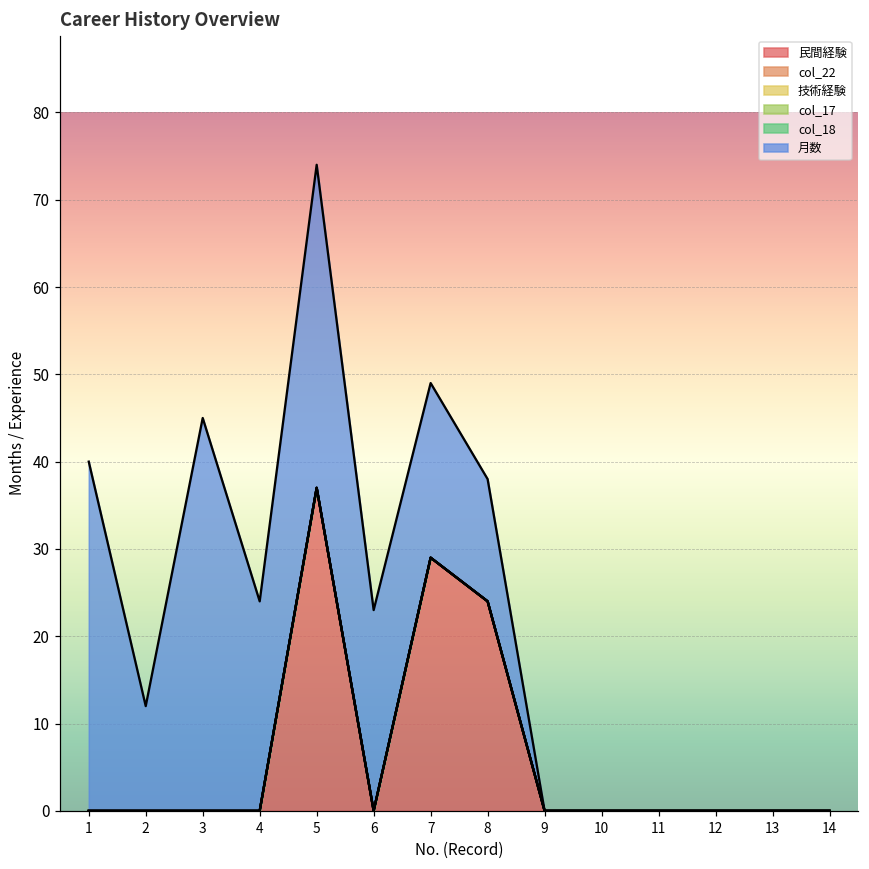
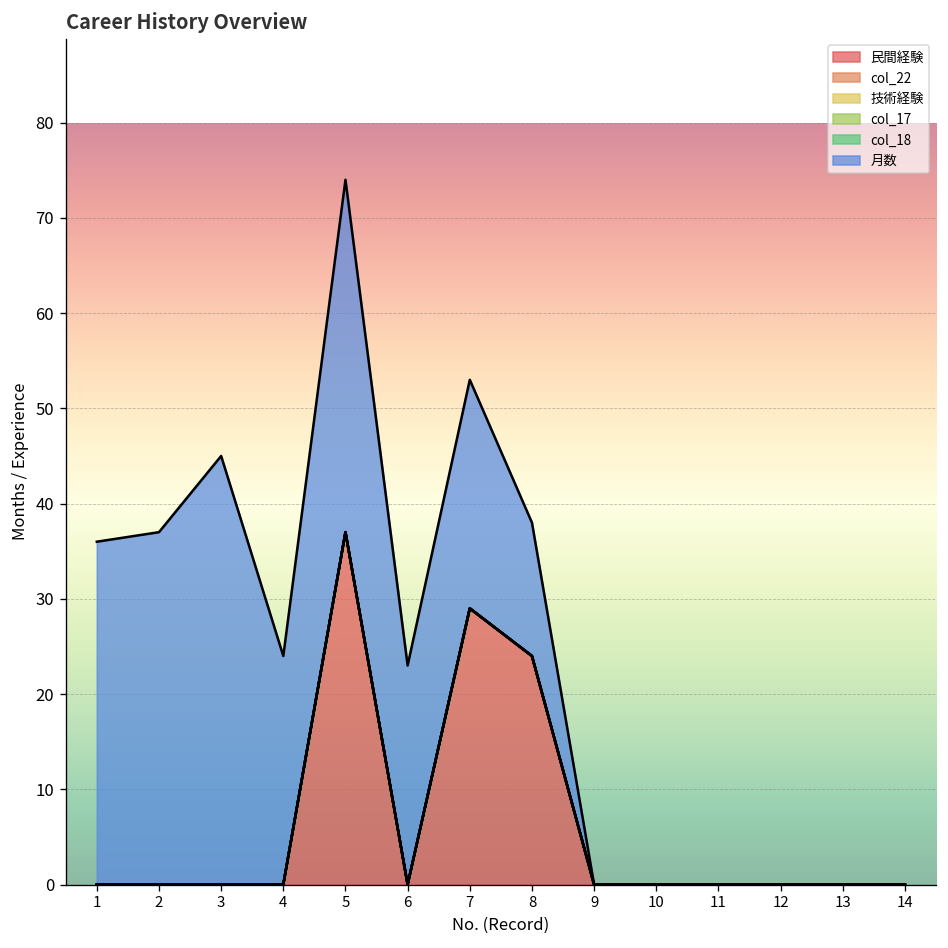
月数, 1: 40 -> 36
月数, 2: 12 -> 37
月数, 7: 20 -> 24
